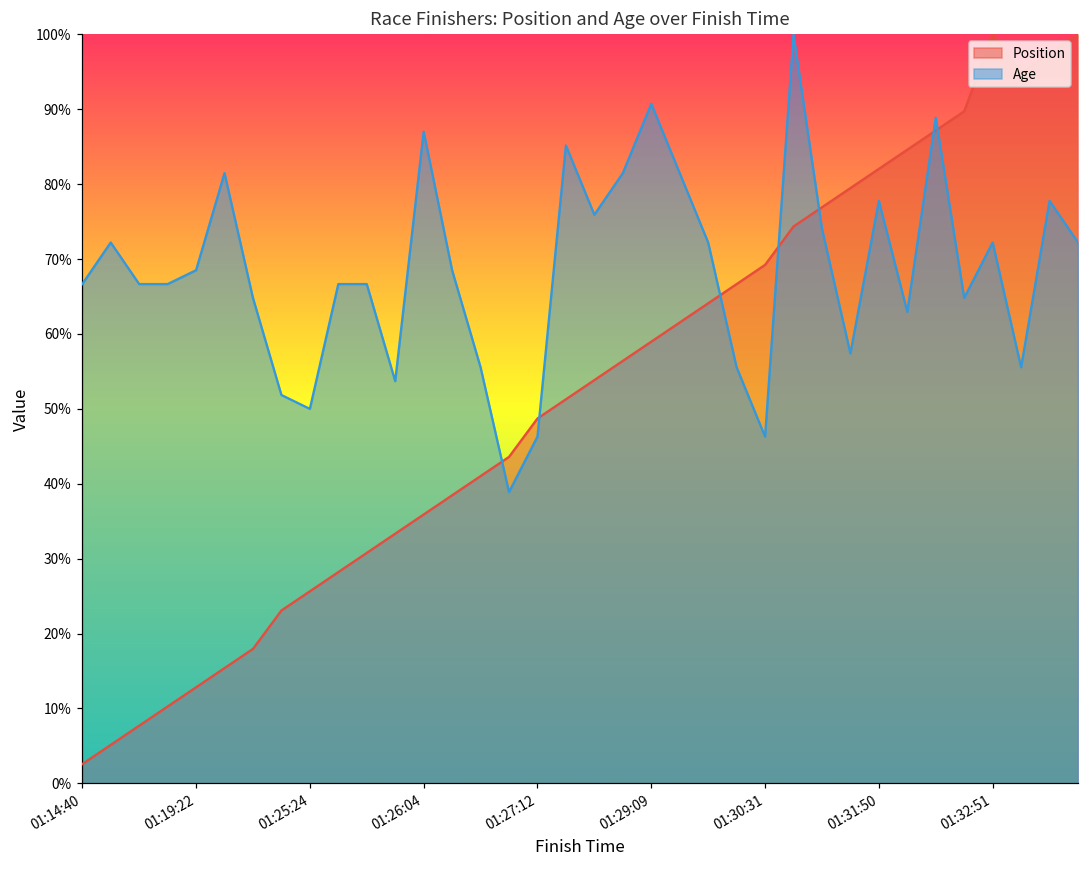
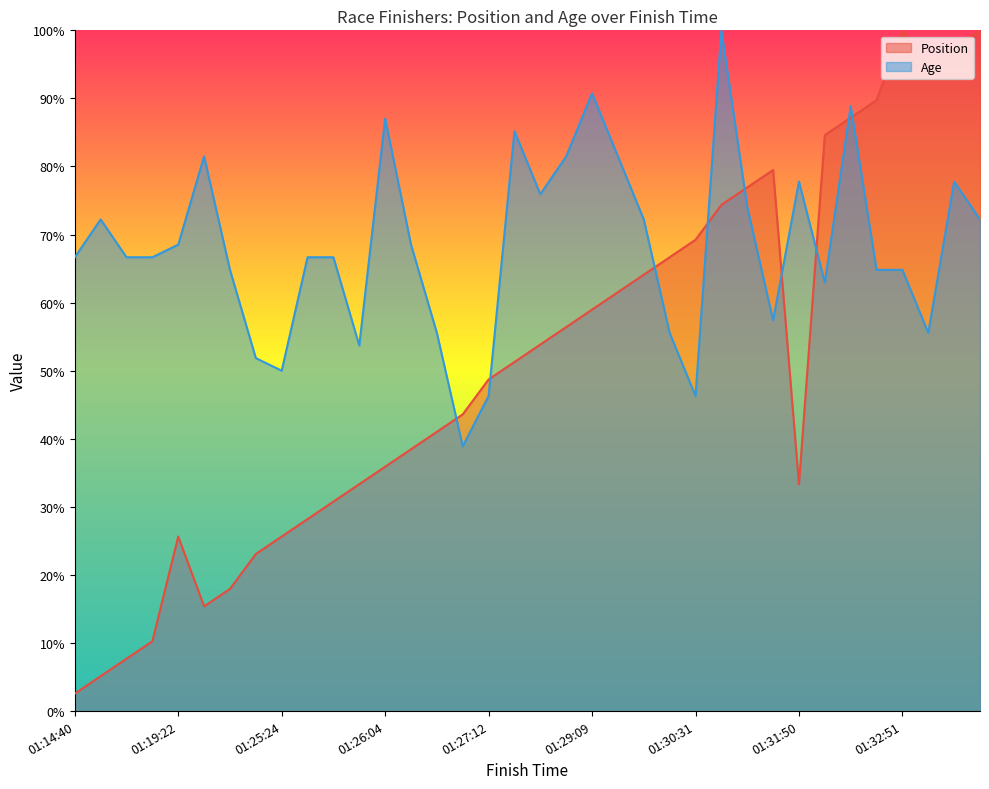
Position, 01:19:22: 13% -> 26%
Position, 01:31:50: 82% -> 33%
Age, 01:32:51: 72% -> 65%
